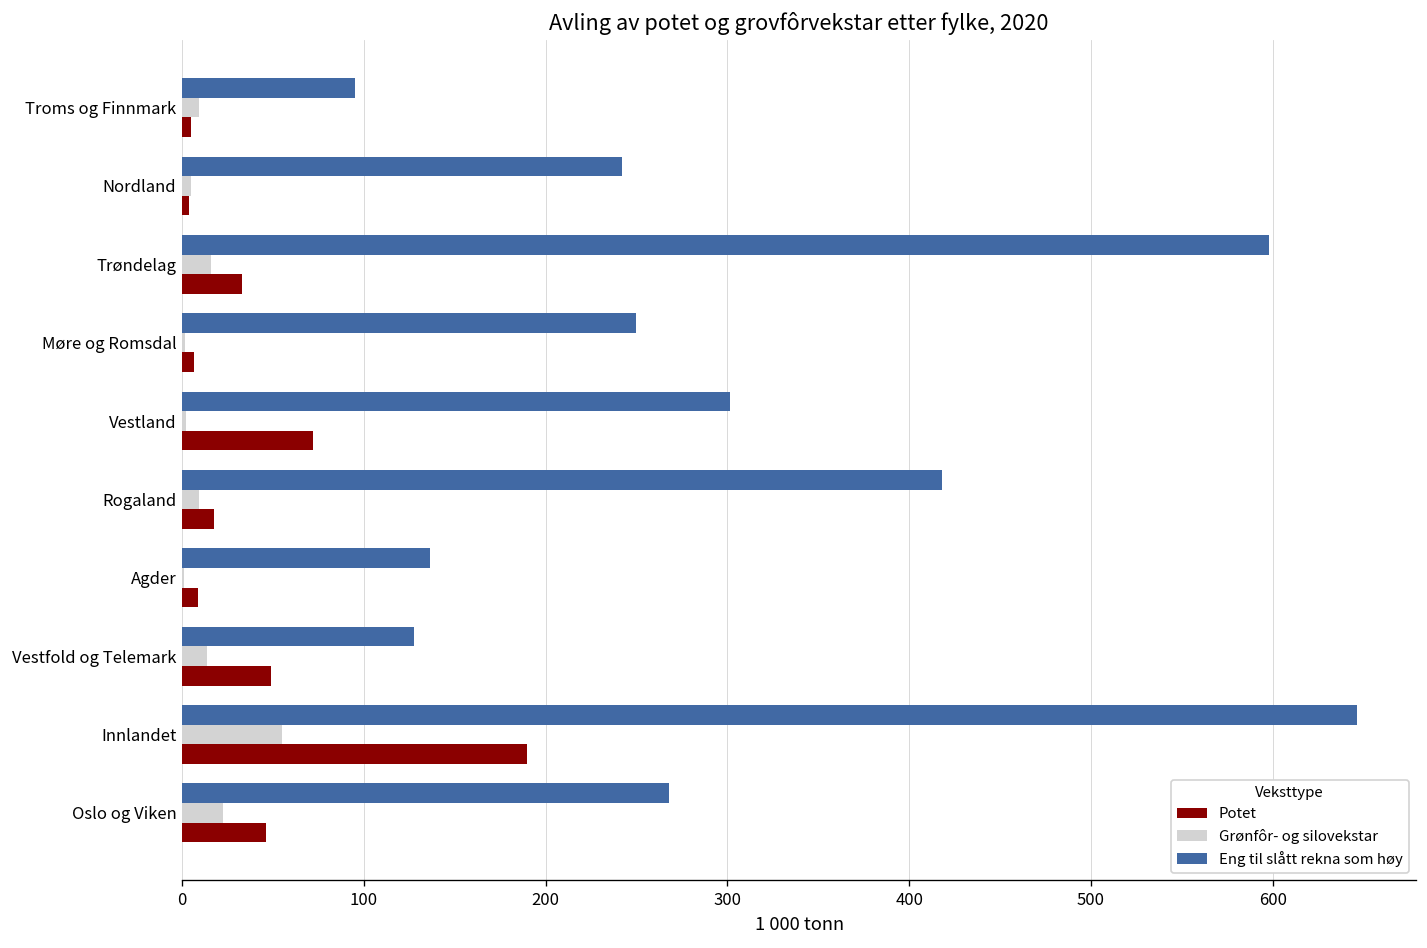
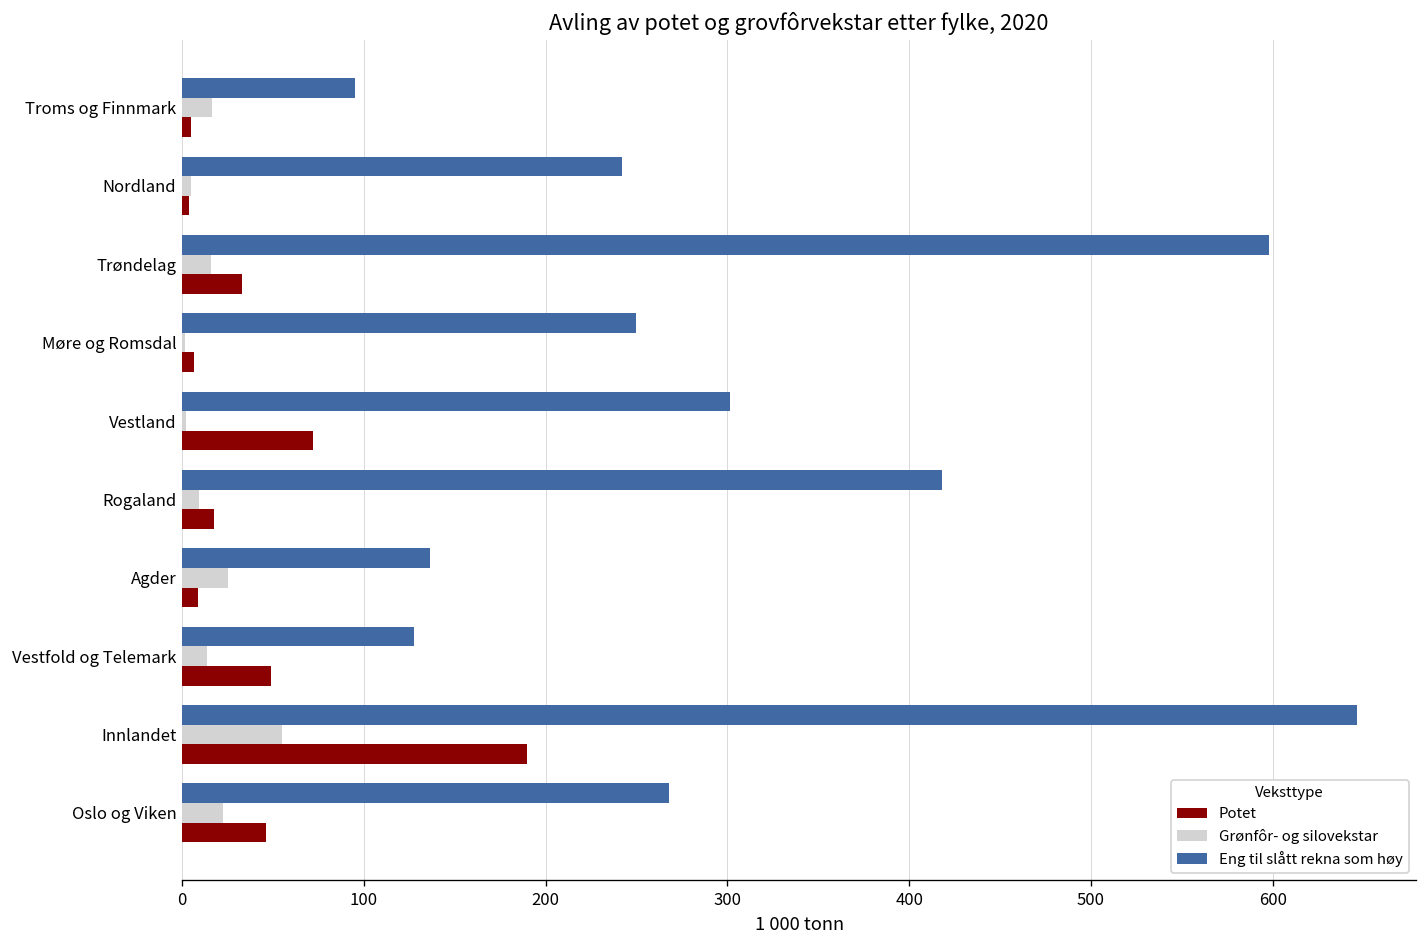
Grønfôr- og silovekstar, Troms og Finnmark: 9 -> 16
Grønfôr- og silovekstar, Agder: 1 -> 25
